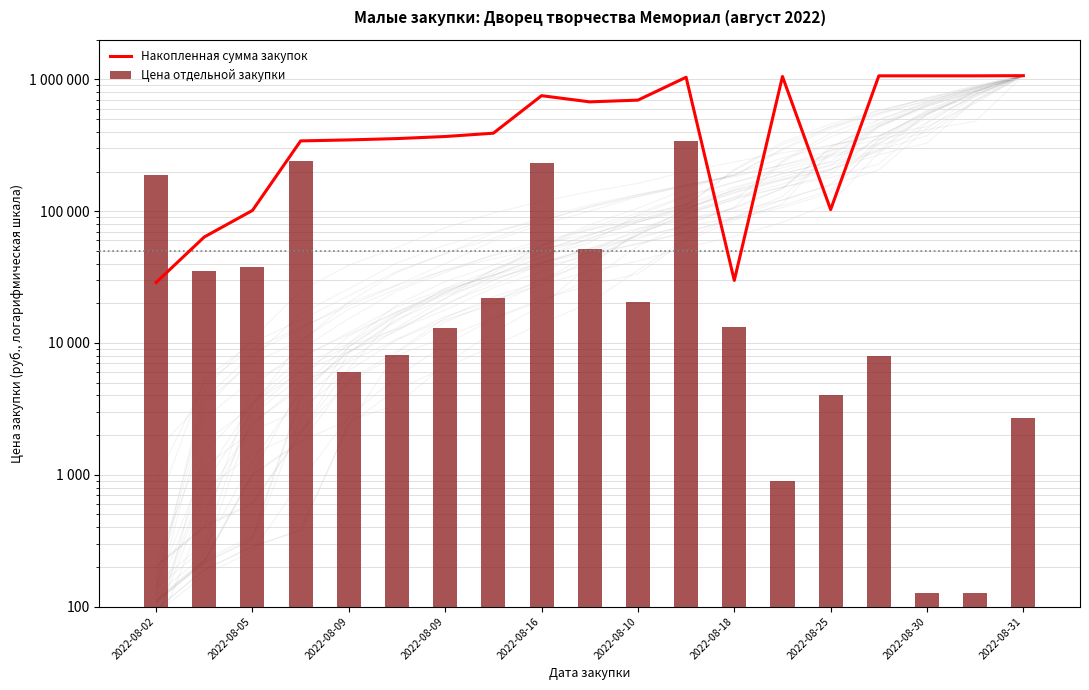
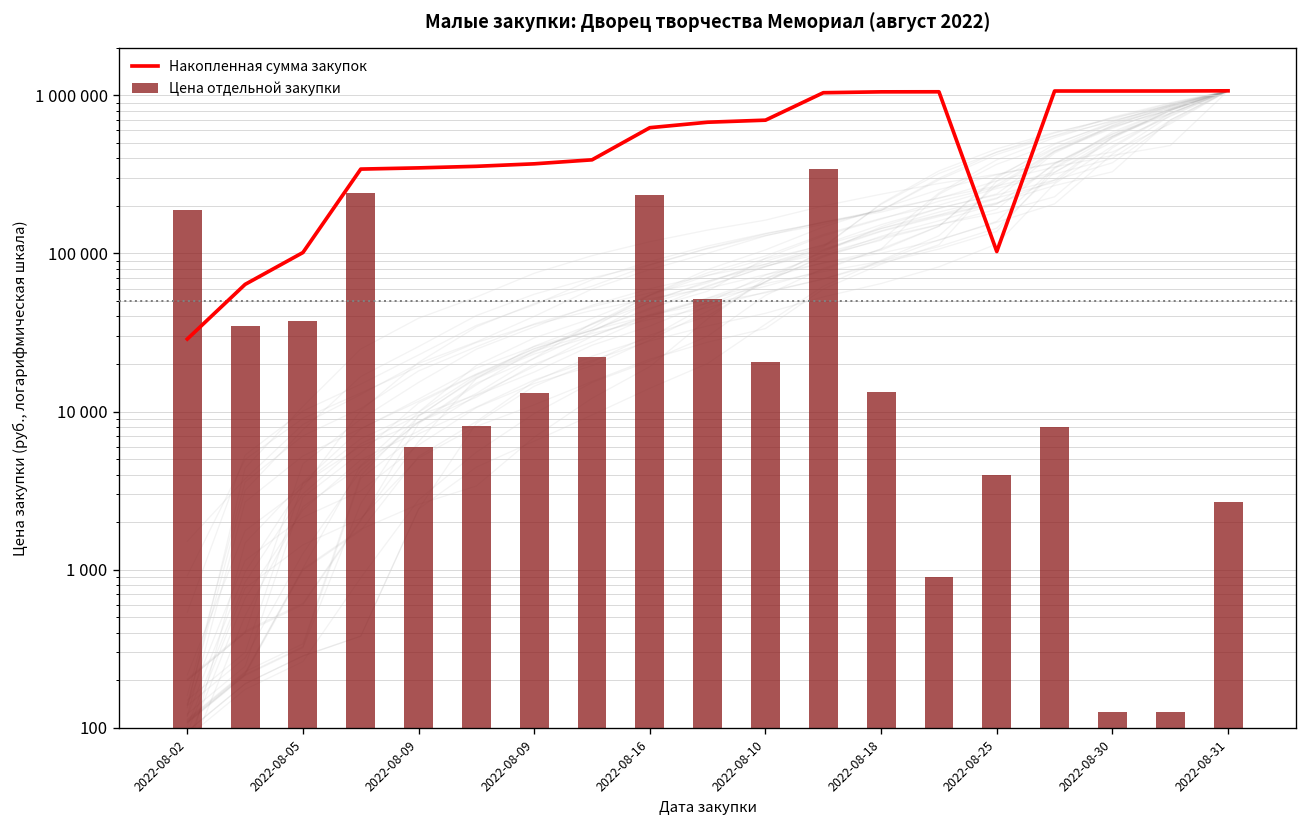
Накопленная сумма закупок, 2022-08-16: 800000 -> 600000
Накопленная сумма закупок, 2022-08-18: 30000 -> 1100000
